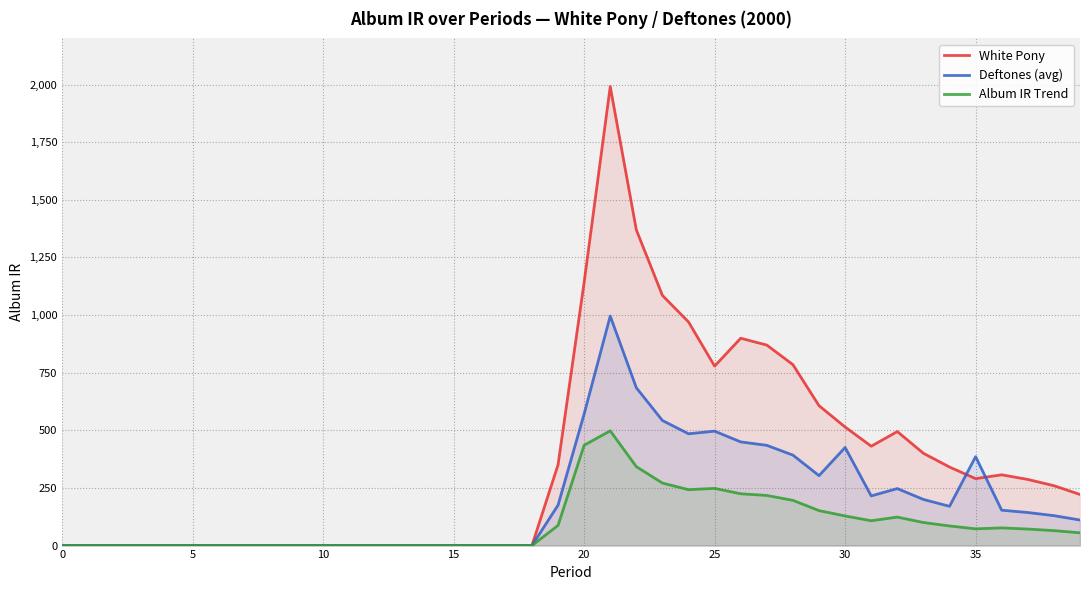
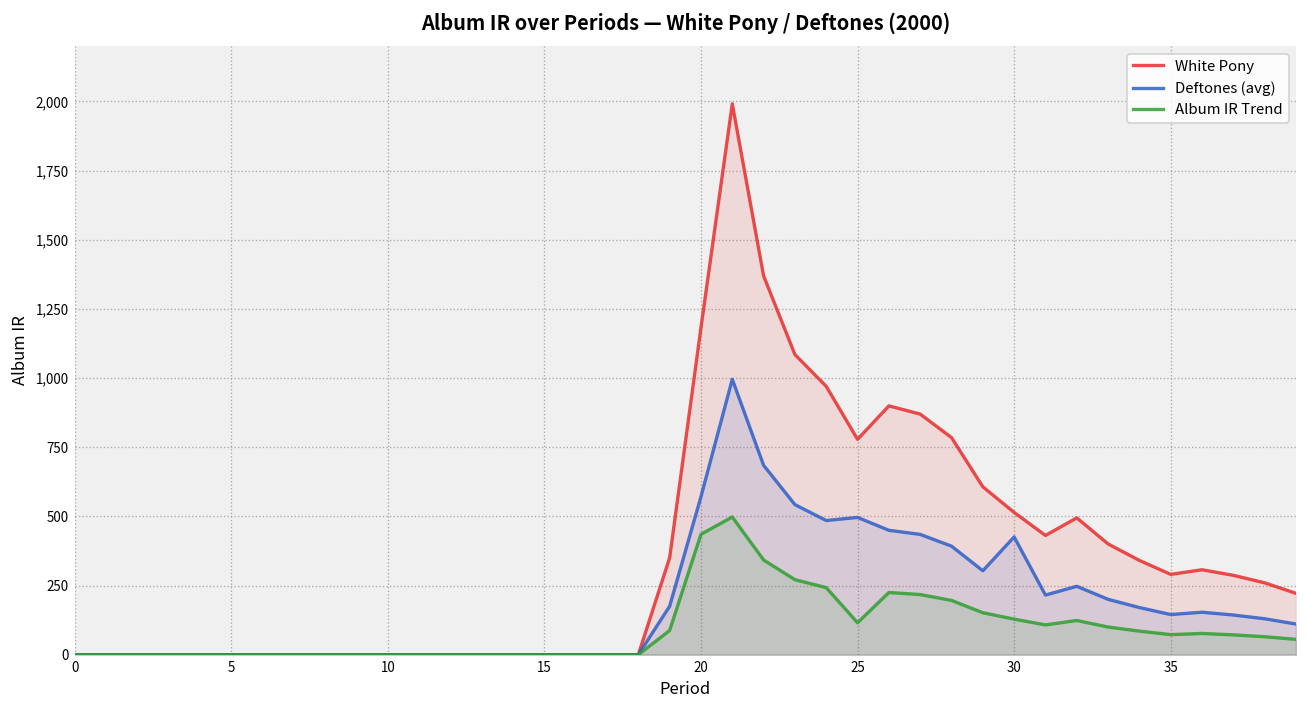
White Pony, 20: 1,140 -> 1,180
Album IR Trend, 25: 250 -> 120
Deftones (avg), 35: 390 -> 150
